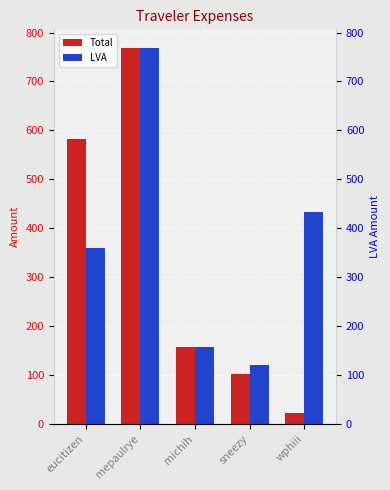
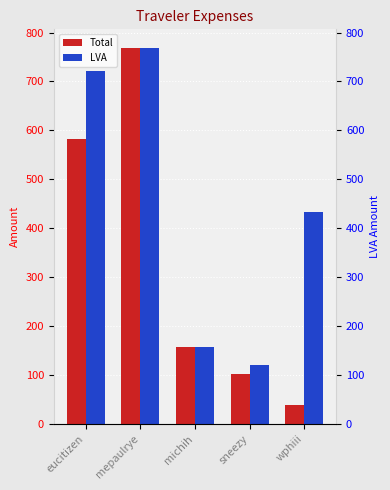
LVA, eucitizen: 360 -> 720
Total, wphiii: 20 -> 40
